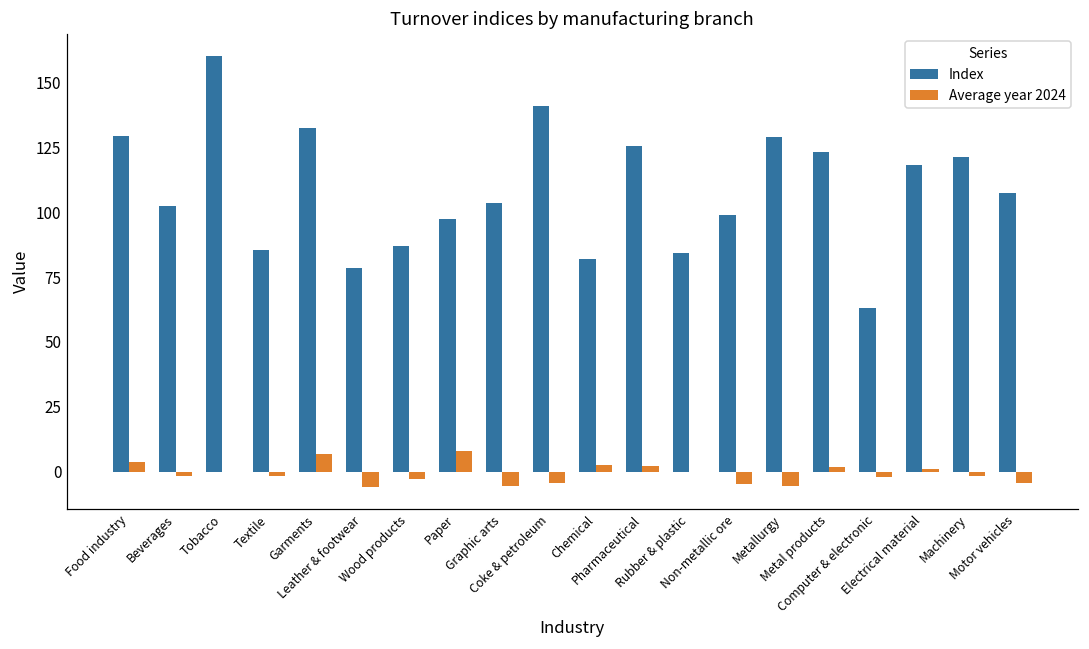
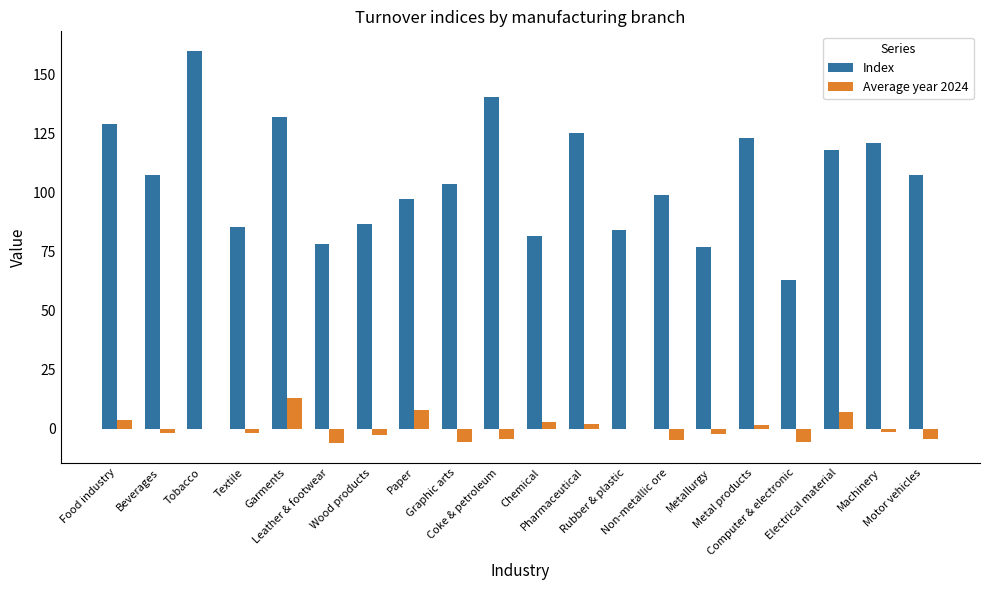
Index, Beverages: 102 -> 108
Average year 2024, Garments: 7 -> 13
Index, Metallurgy: 129 -> 77
Average year 2024, Metallurgy: -6 -> -2
Average year 2024, Computer & electronic: -2 -> -6
Average year 2024, Electrical material: 1 -> 7
